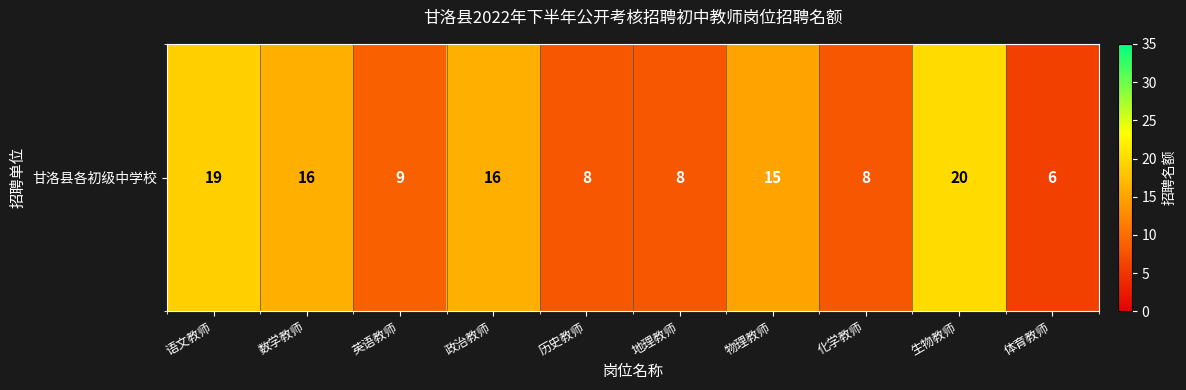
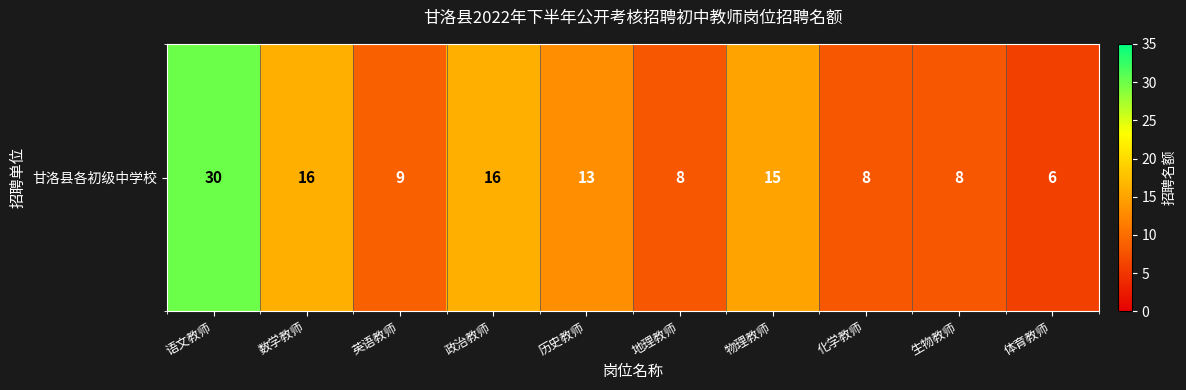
甘洛县各初级中学校, 语文教师: 19 -> 30
甘洛县各初级中学校, 历史教师: 8 -> 13
甘洛县各初级中学校, 生物教师: 20 -> 8
